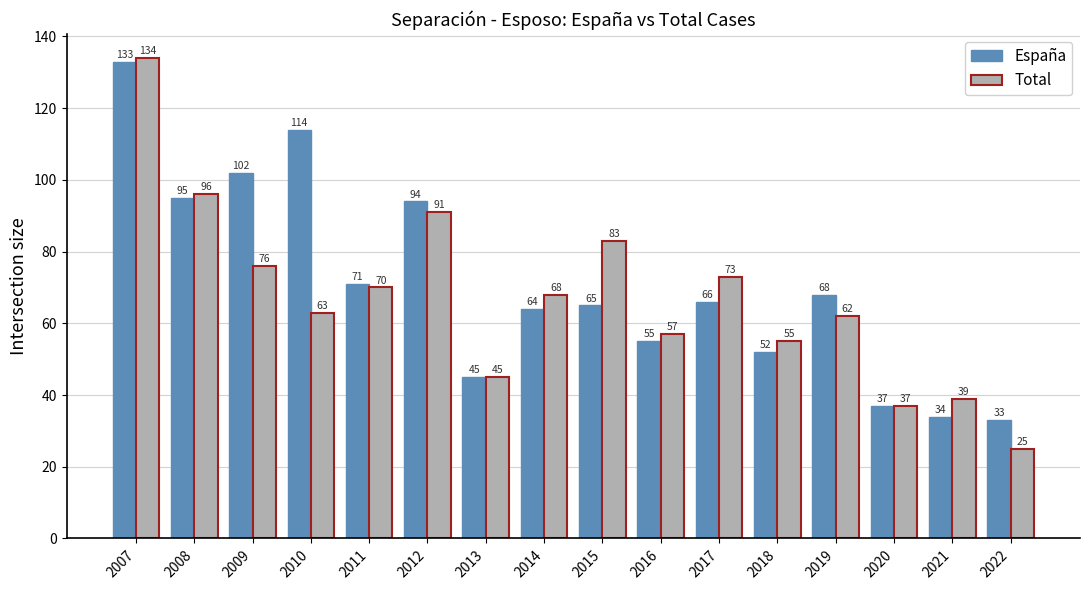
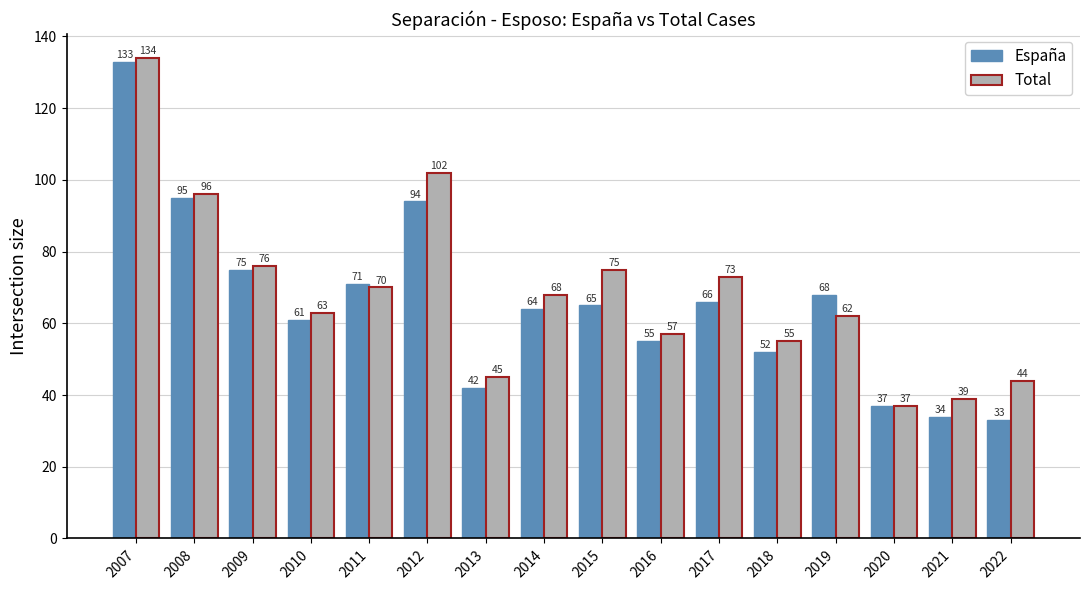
España, 2009: 102 -> 75
España, 2010: 114 -> 61
Total, 2012: 91 -> 102
España, 2013: 45 -> 42
Total, 2015: 83 -> 75
Total, 2022: 25 -> 44
